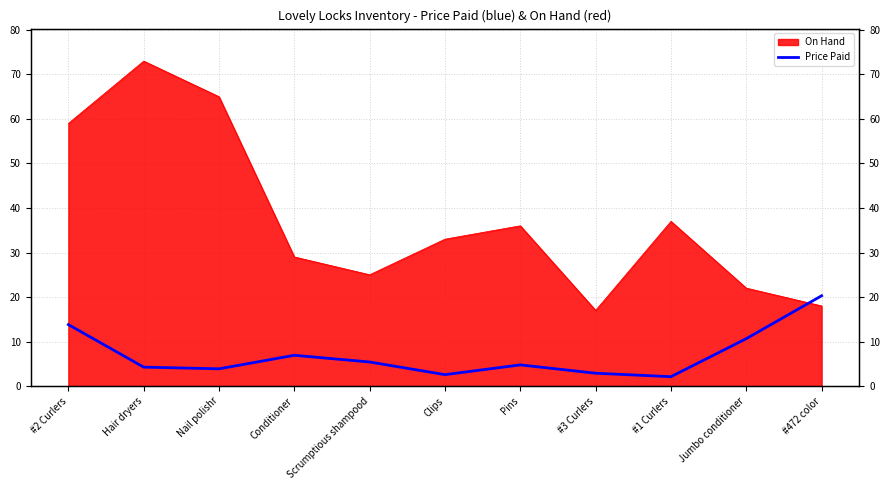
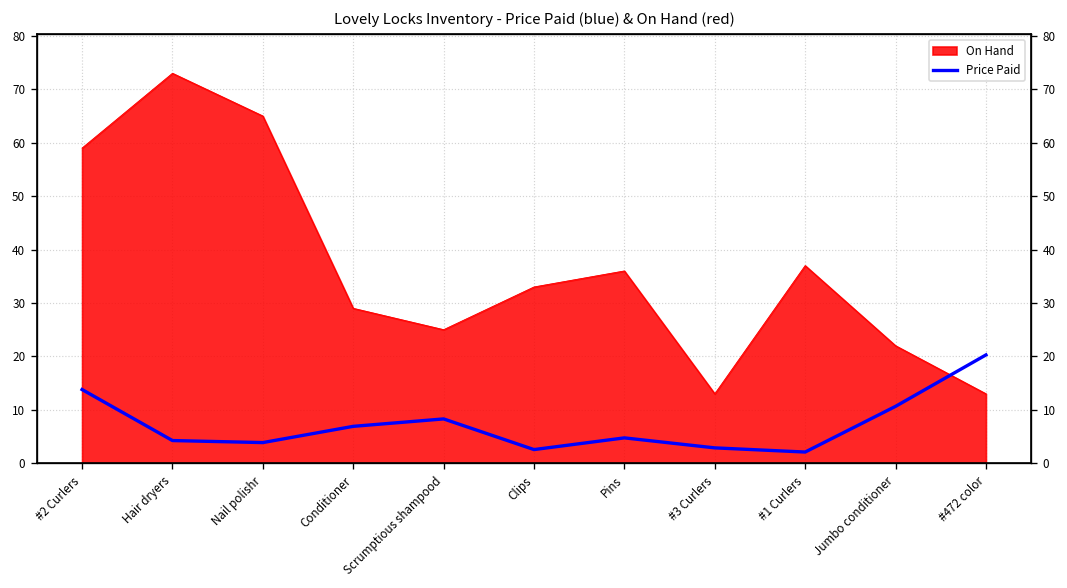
Price Paid, Scrumptious shampood: 5 -> 8
On Hand, #3 Curlers: 17 -> 13
On Hand, #472 color: 18 -> 13
